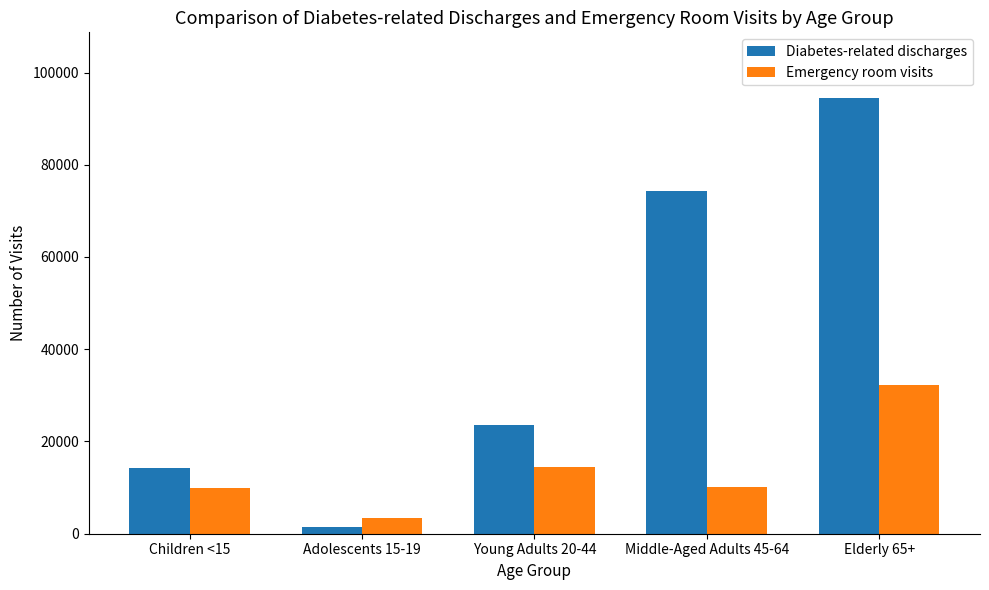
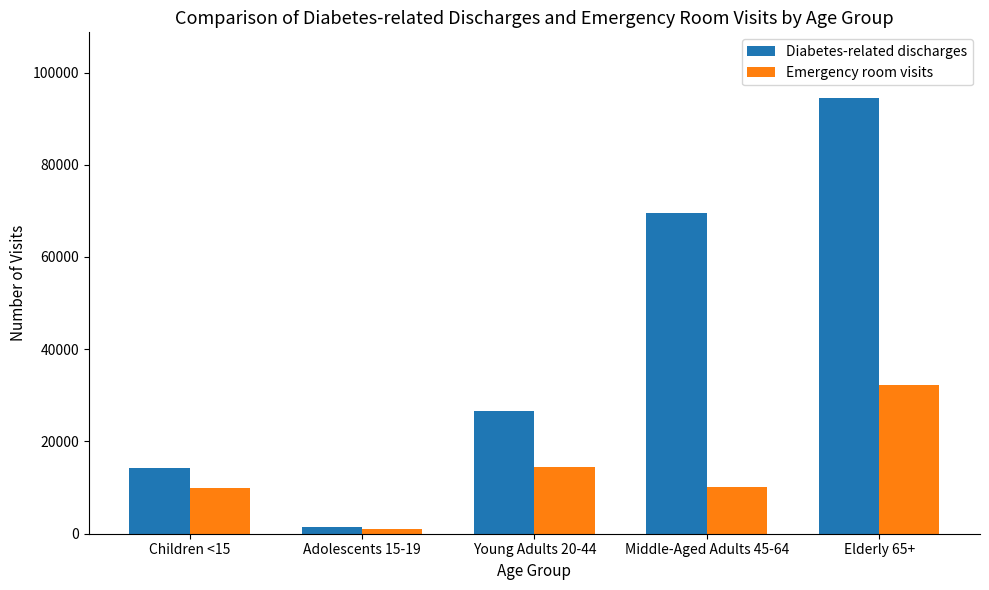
Emergency room visits, Adolescents 15-19: 4000 -> 1000
Diabetes-related discharges, Young Adults 20-44: 24000 -> 27000
Diabetes-related discharges, Middle-Aged Adults 45-64: 74000 -> 70000
